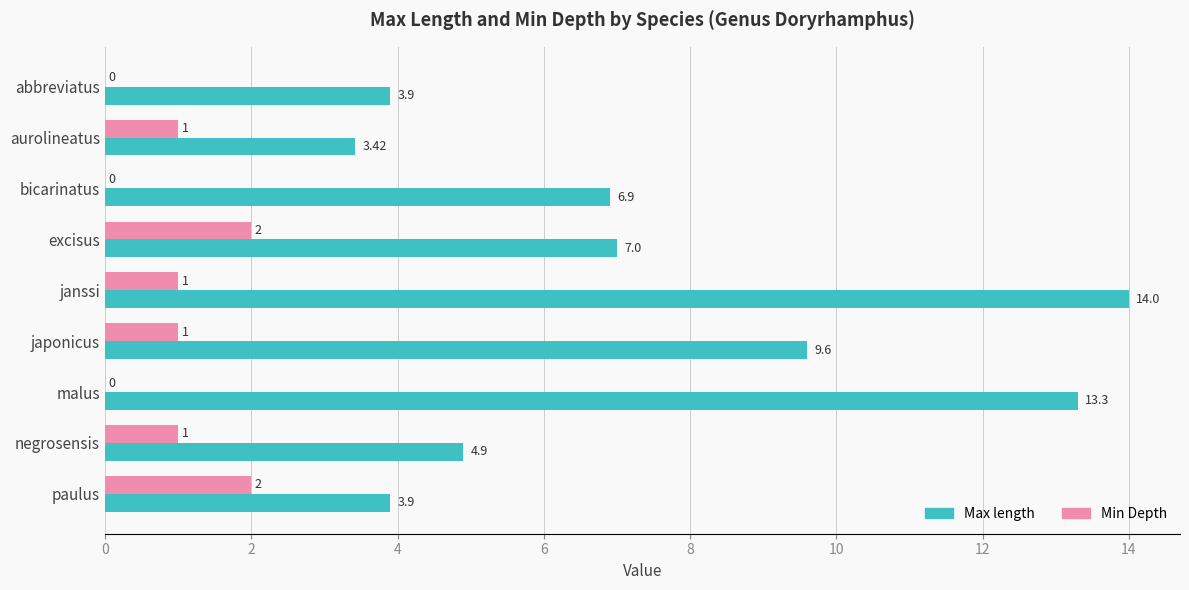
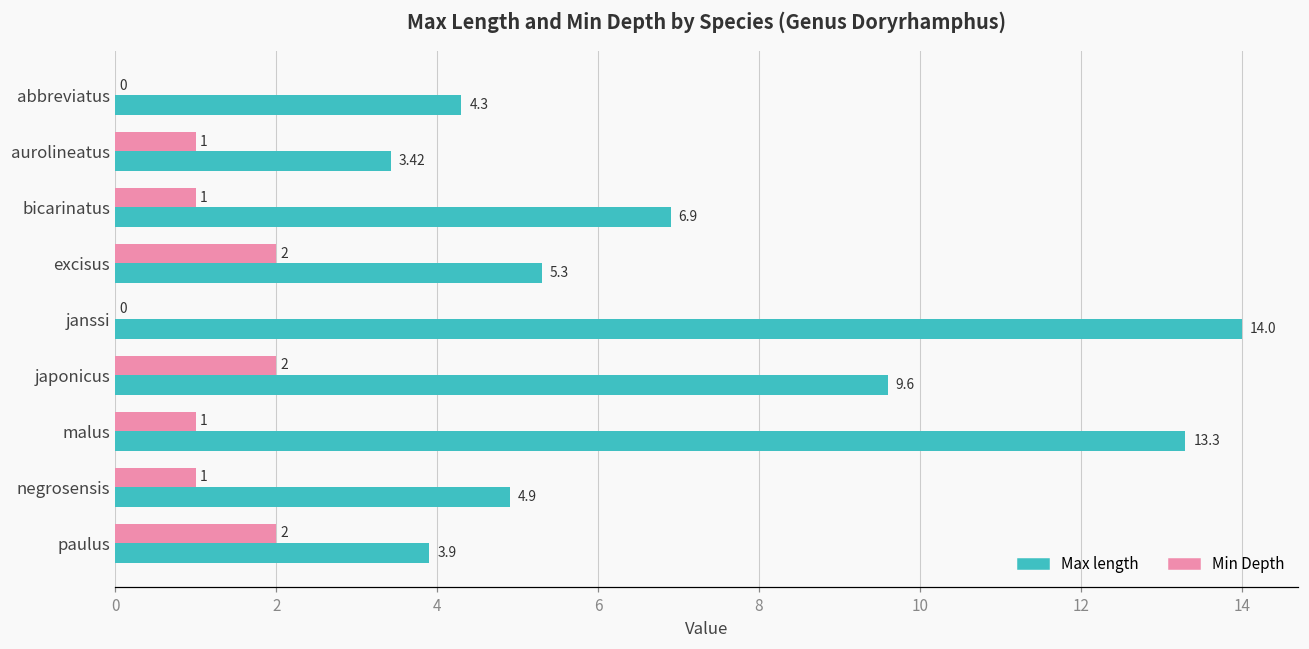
Max length, abbreviatus: 3.9 -> 4.3
Min Depth, bicarinatus: 0 -> 1
Max length, excisus: 7.0 -> 5.3
Min Depth, janssi: 1 -> 0
Min Depth, japonicus: 1 -> 2
Min Depth, malus: 0 -> 1
